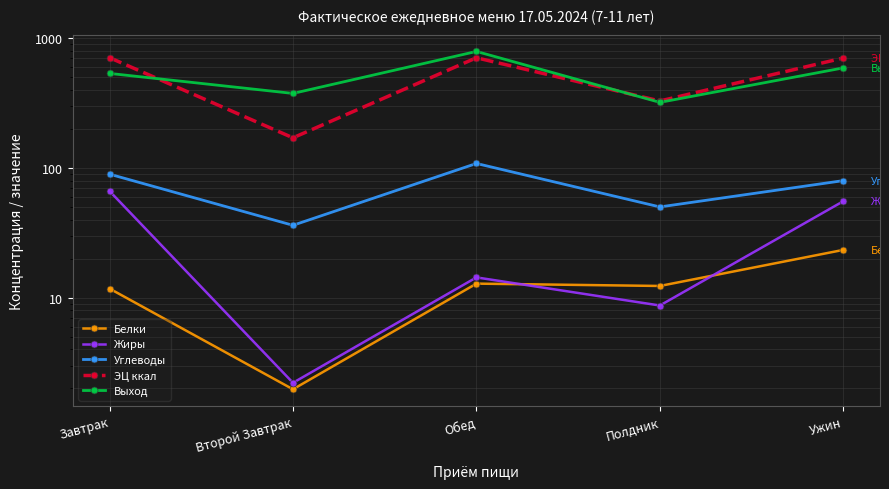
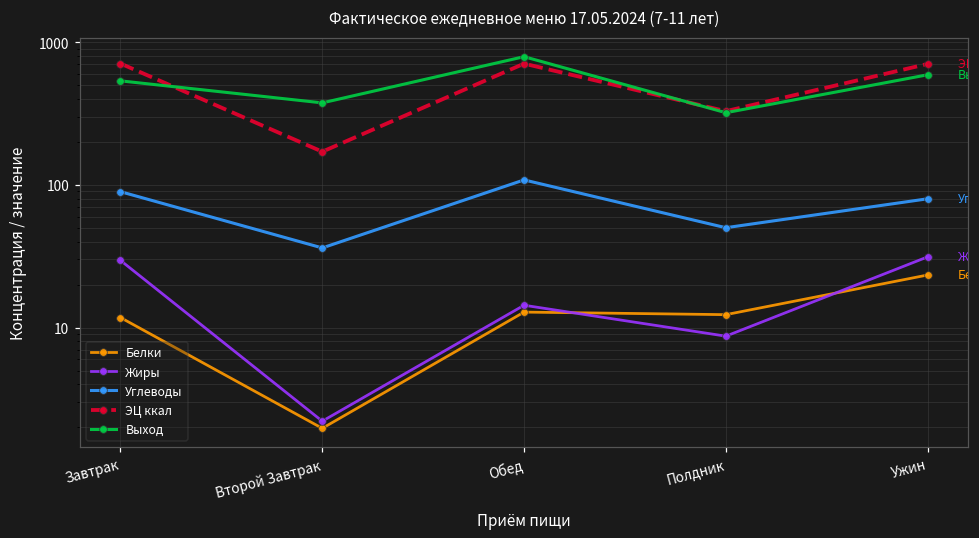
Жиры, Завтрак: 70 -> 30
Жиры, Ужин: 55 -> 31
